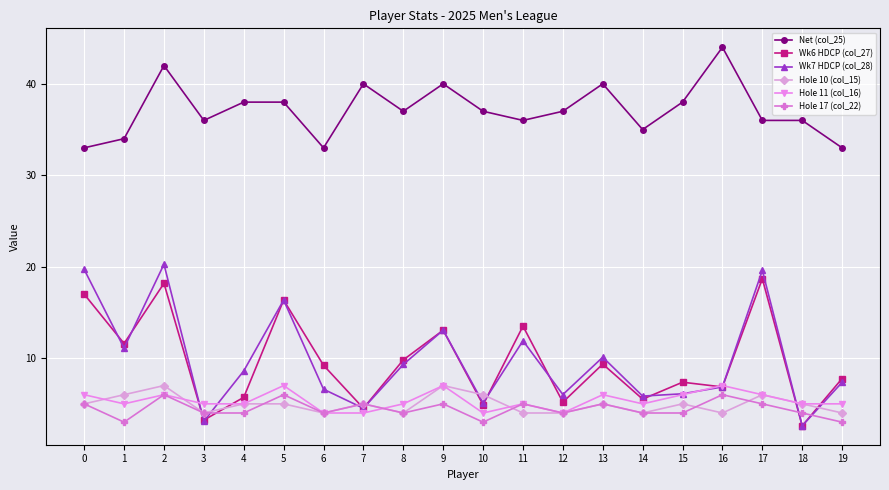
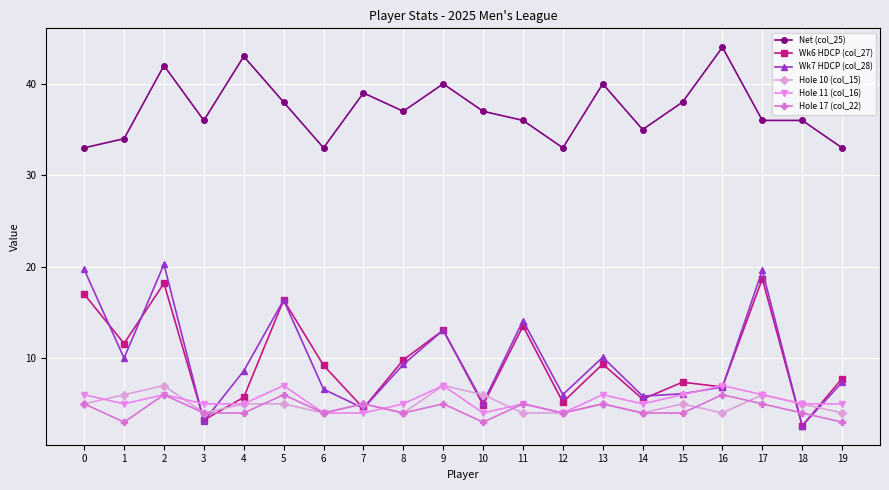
Wk7 HDCP (col_28), 1: 11 -> 10
Net (col_25), 4: 38 -> 43
Net (col_25), 7: 40 -> 39
Wk7 HDCP (col_28), 11: 12 -> 14
Net (col_25), 12: 37 -> 33
